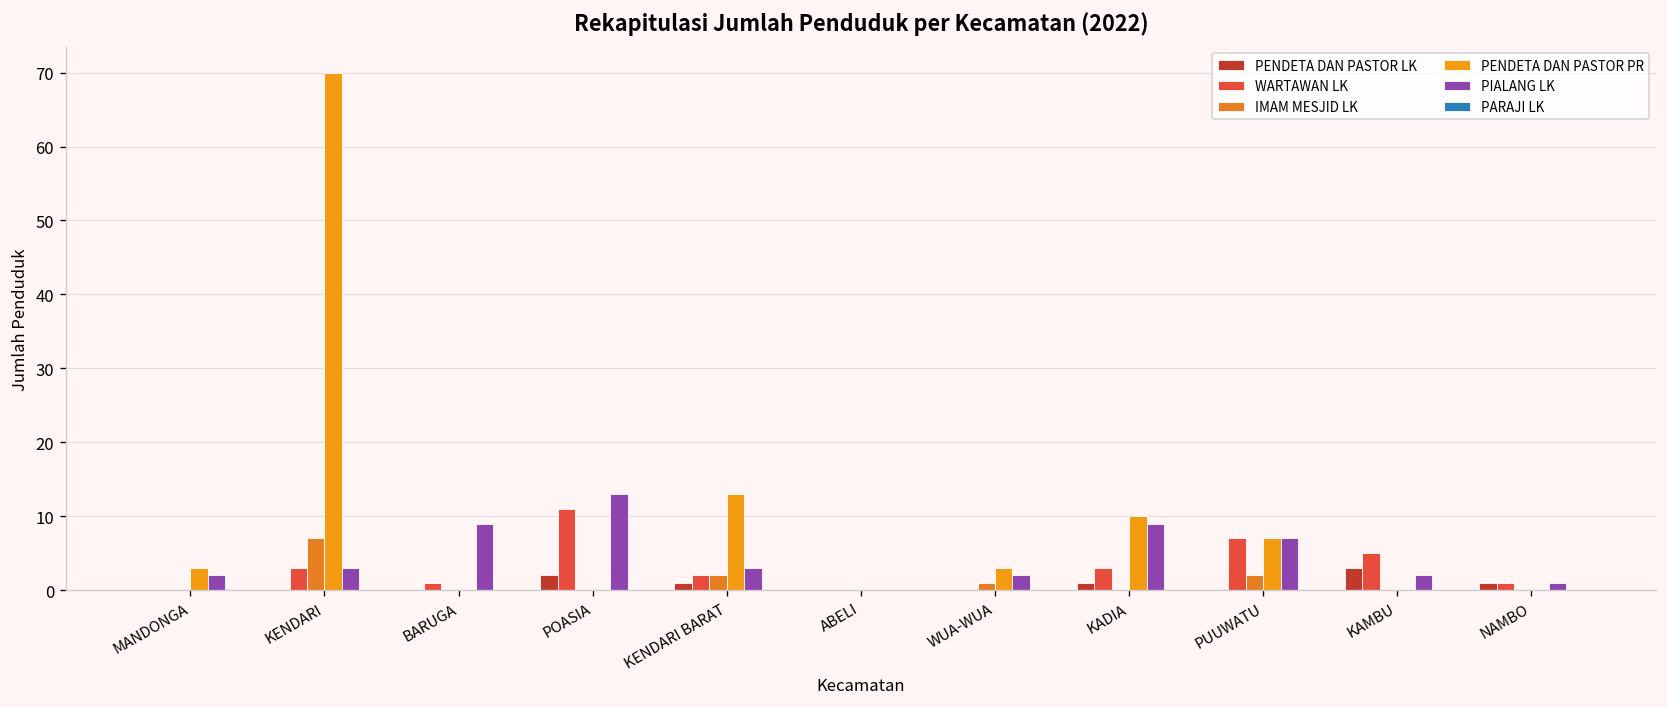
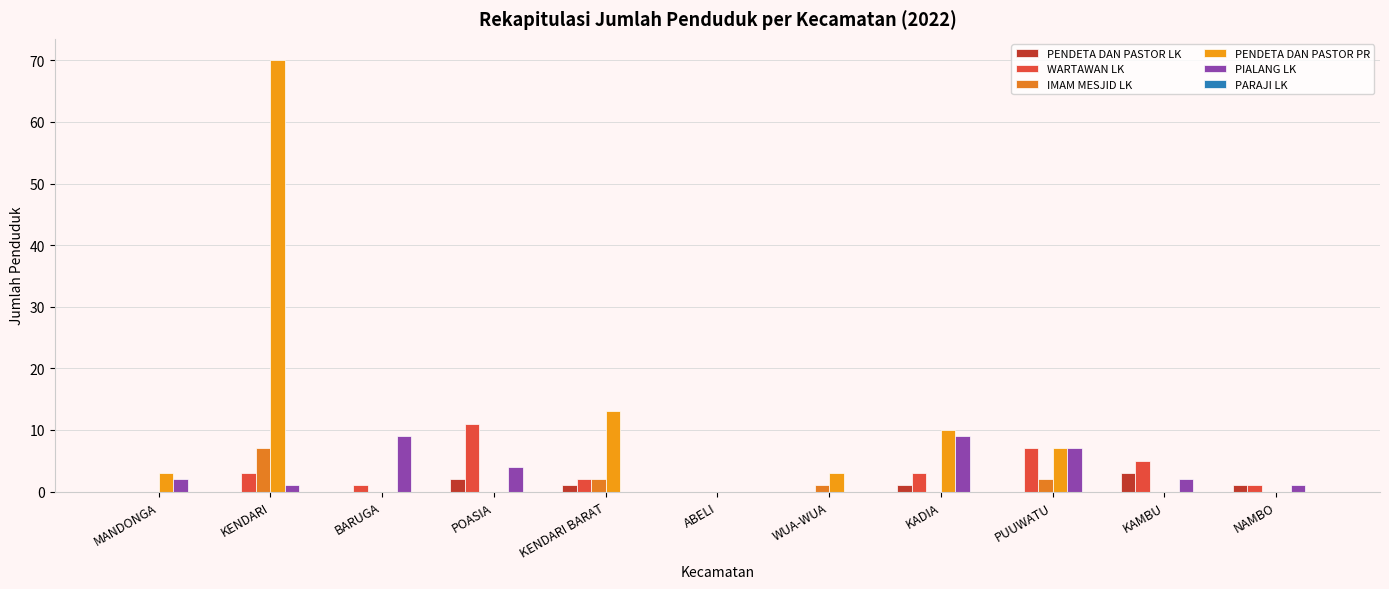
PIALANG LK, KENDARI: 3 -> 1
PIALANG LK, POASIA: 13 -> 4
PIALANG LK, KENDARI BARAT: 3 -> 0
PIALANG LK, WUA-WUA: 2 -> 0
